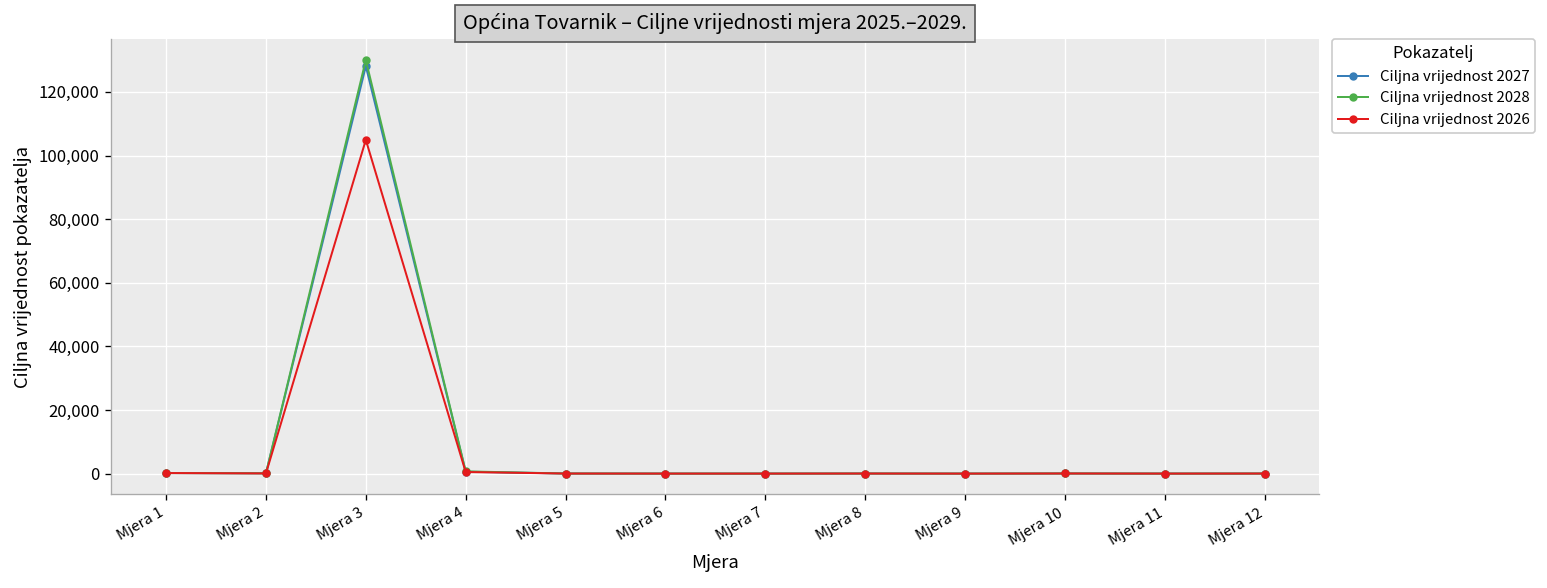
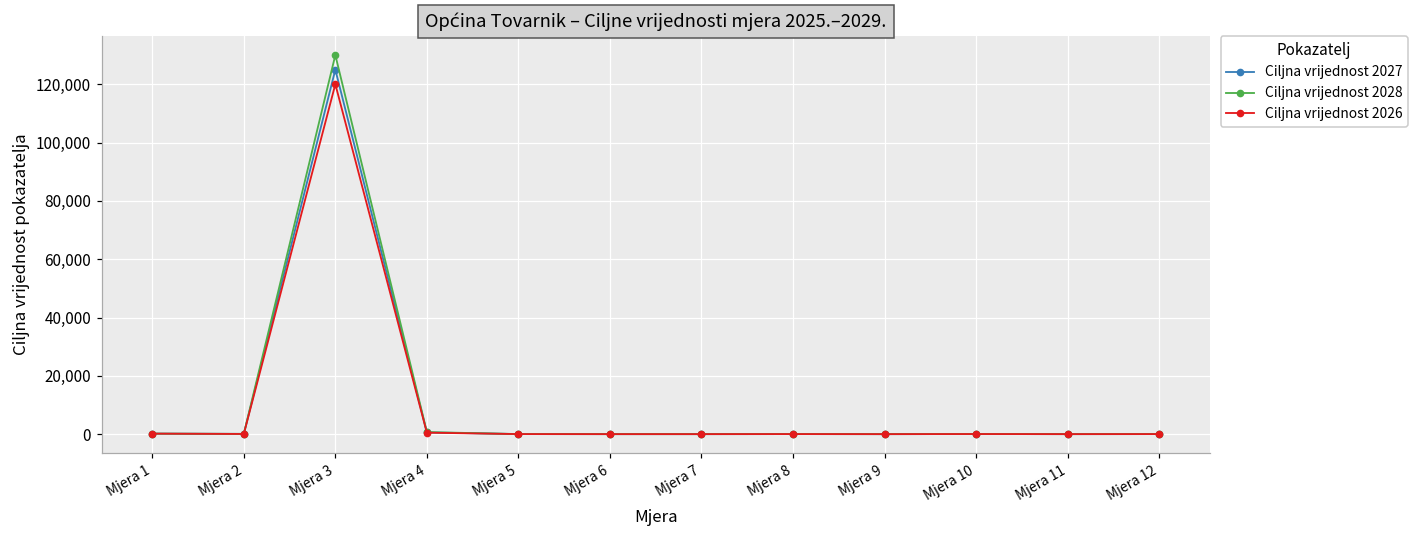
Ciljna vrijednost 2027, Mjera 3: 128,000 -> 125,000
Ciljna vrijednost 2026, Mjera 3: 105,000 -> 120,000
